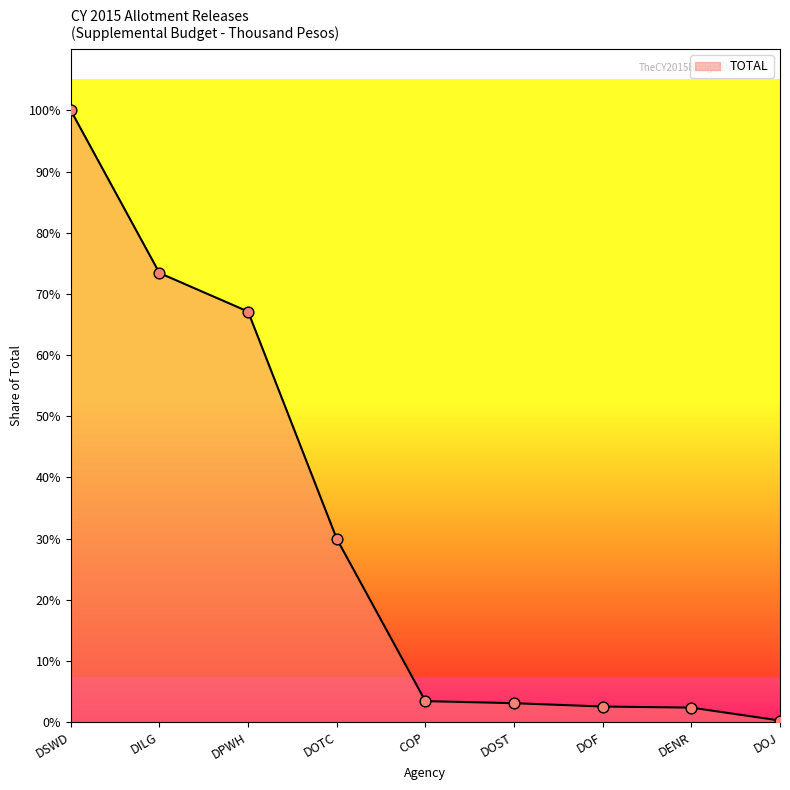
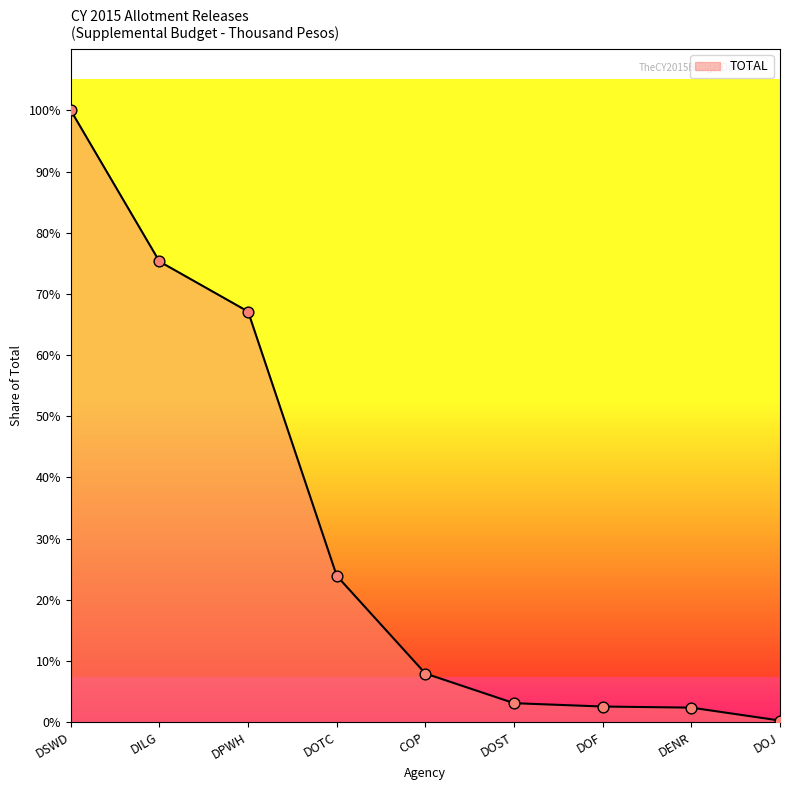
DILG: 73% -> 75%
DOTC: 30% -> 24%
COP: 3% -> 8%
